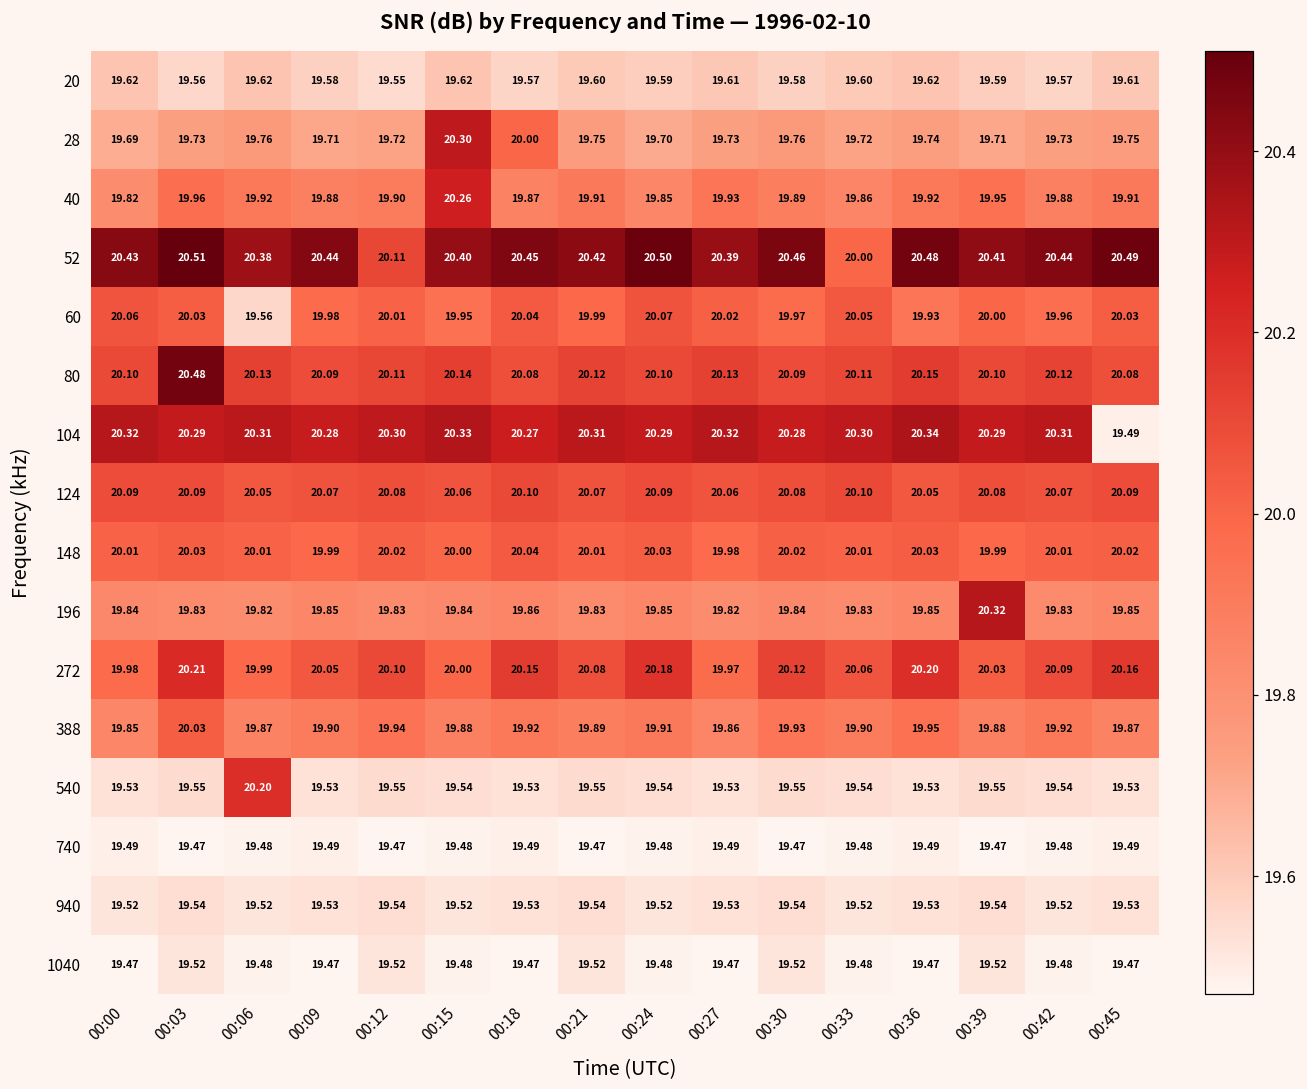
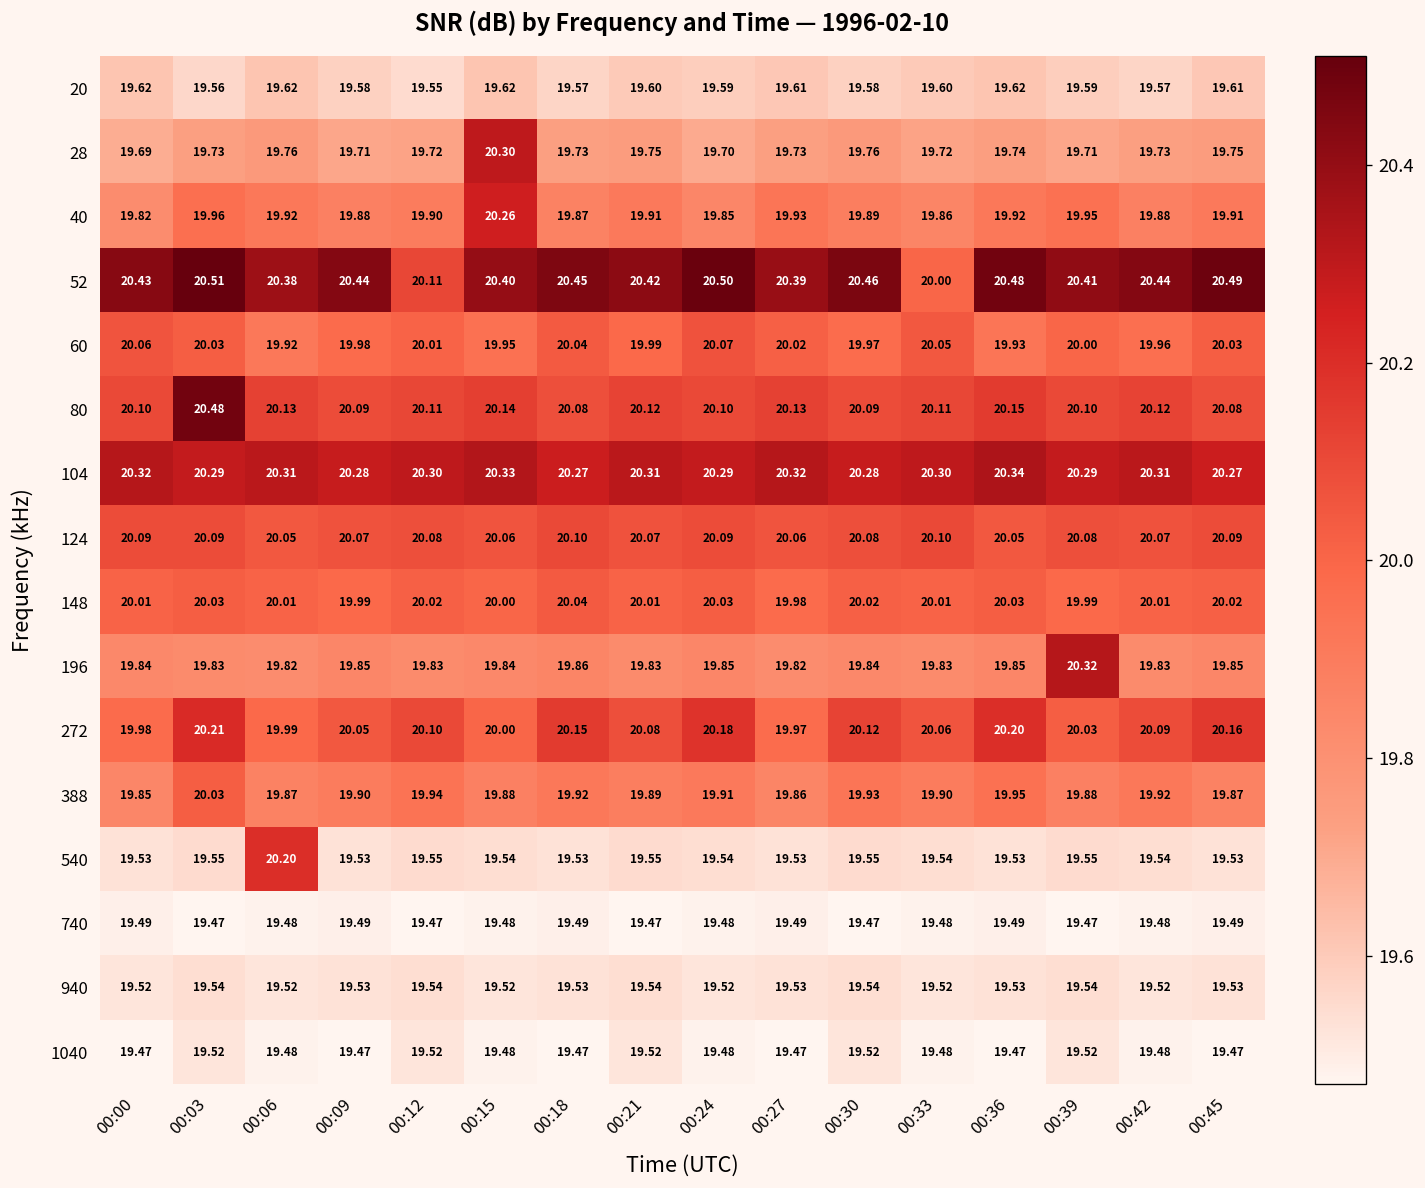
28, 00:18: 20.00 -> 19.73
60, 00:06: 19.56 -> 19.92
104, 00:45: 19.49 -> 20.27
